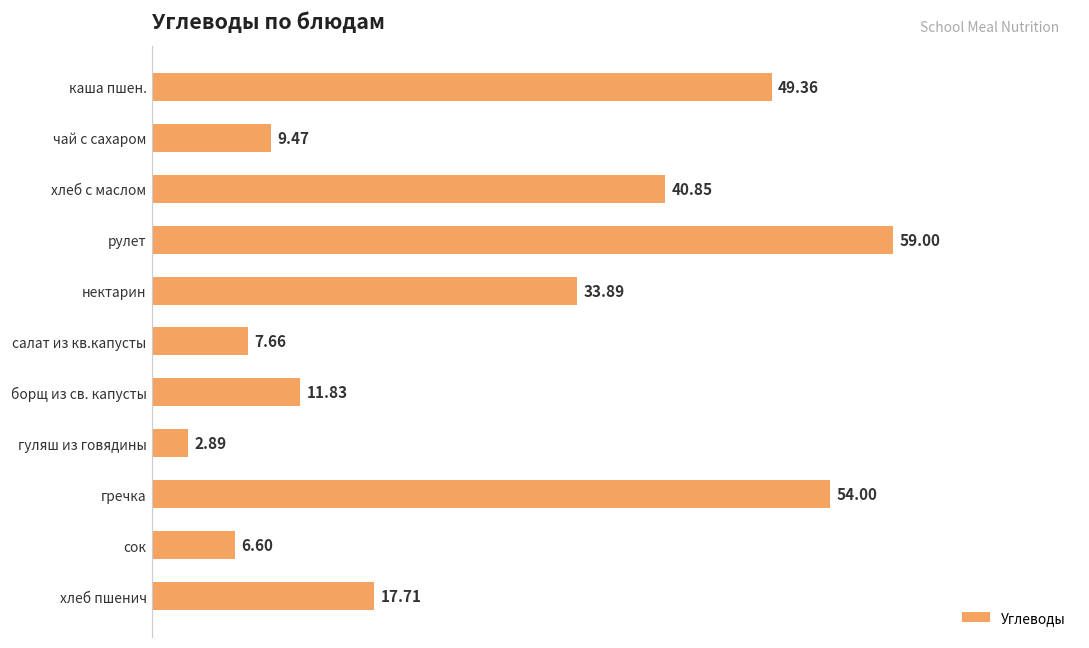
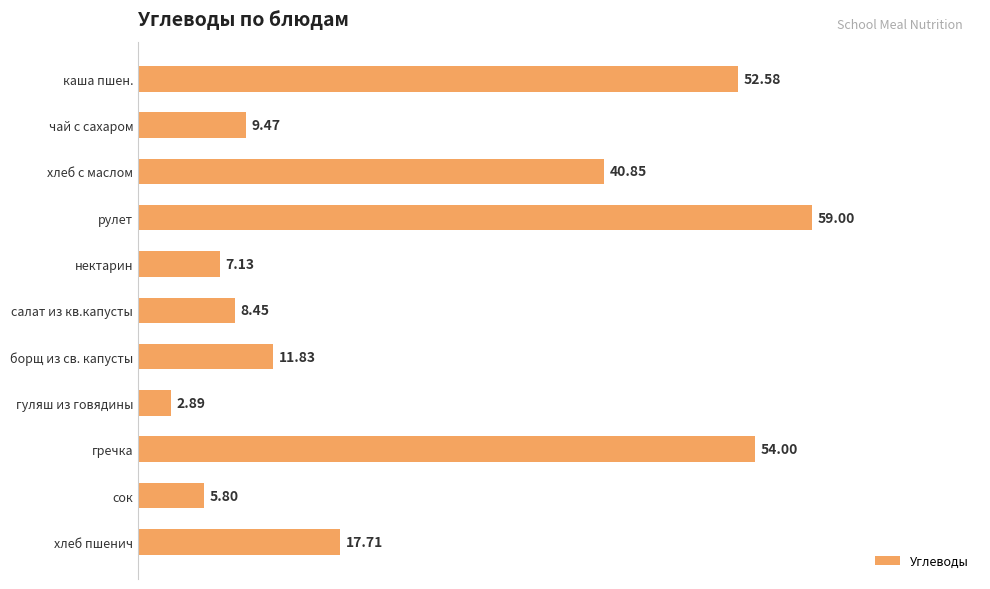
каша пшен.: 49.36 -> 52.58
нектарин: 33.89 -> 7.13
салат из кв.капусты: 7.66 -> 8.45
сок: 6.60 -> 5.80
